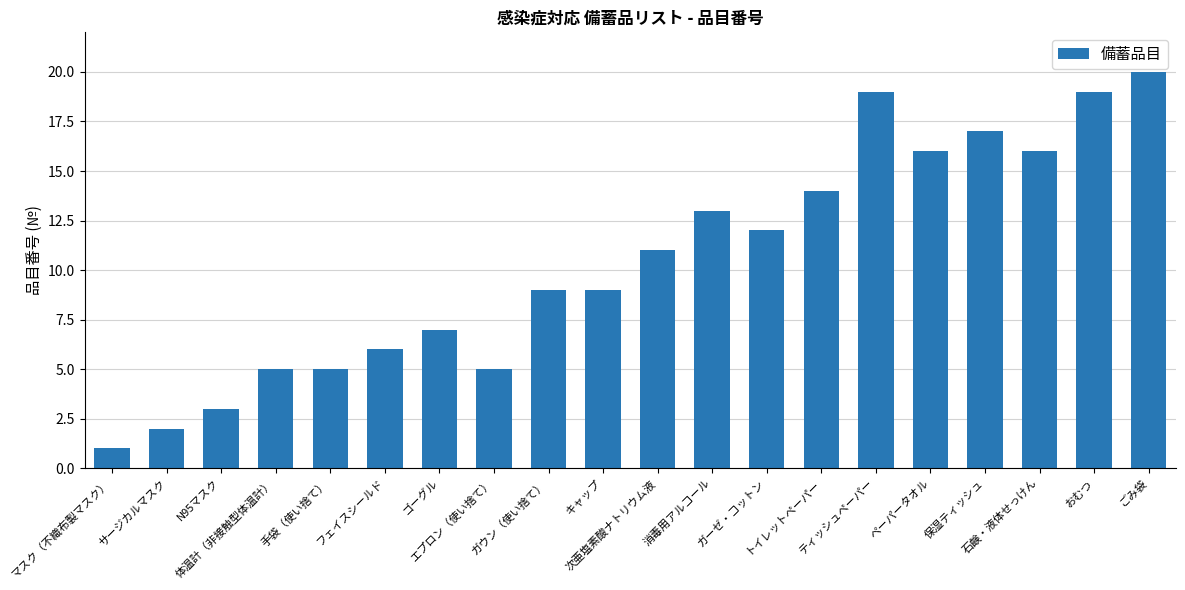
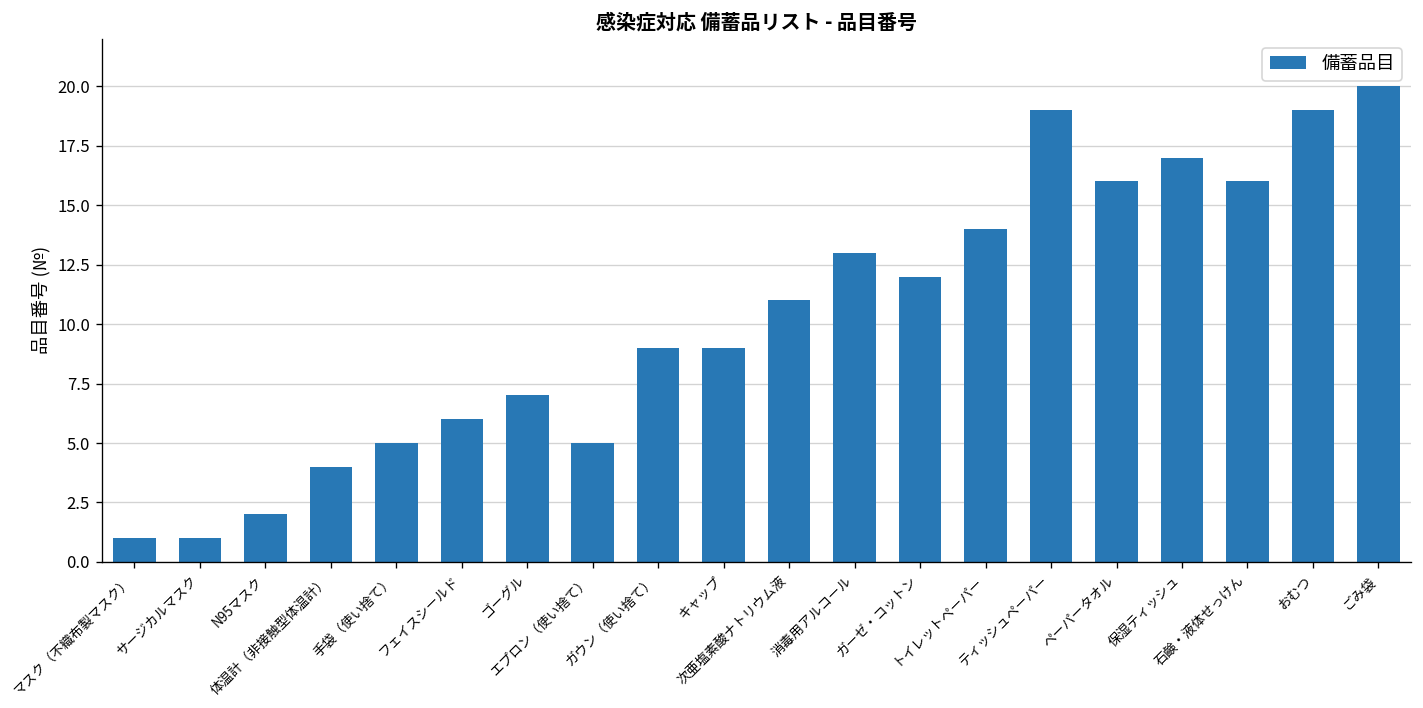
サージカルマスク: 2 -> 1
N95マスク: 3 -> 2
体温計（非接触型体温計）: 5 -> 4
